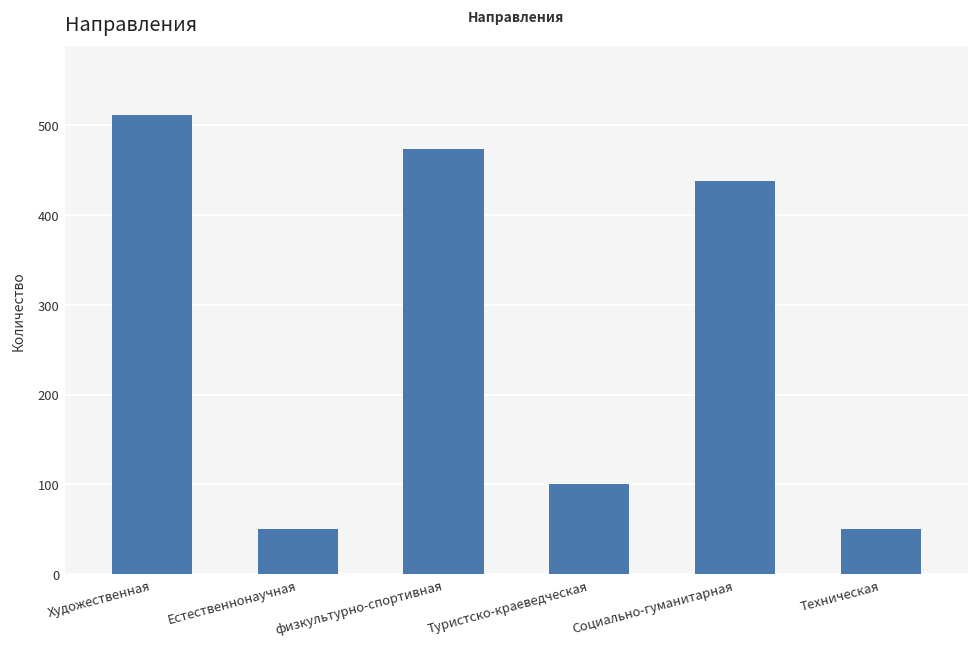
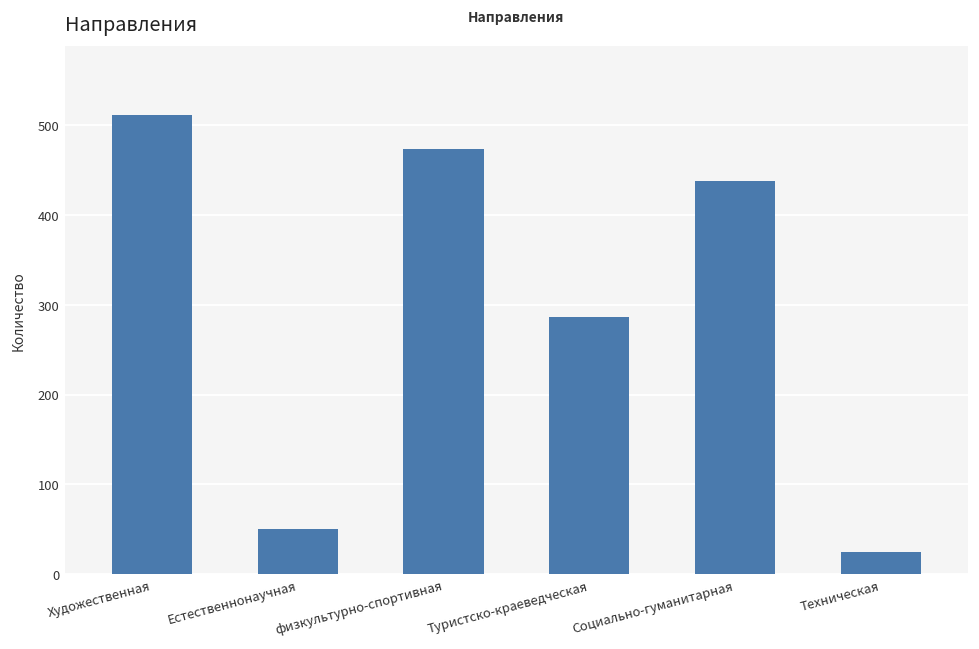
Туристско-краеведческая: 100 -> 290
Техническая: 50 -> 30
